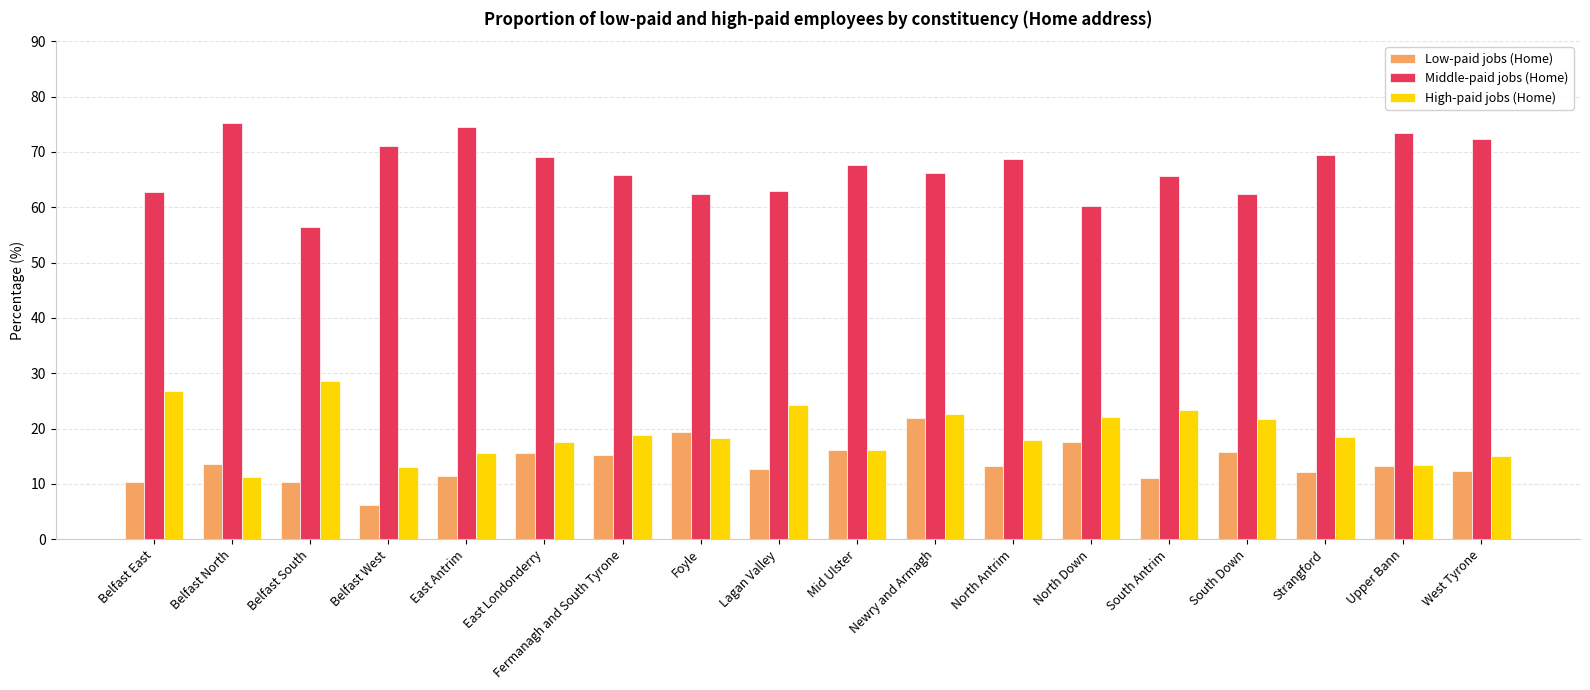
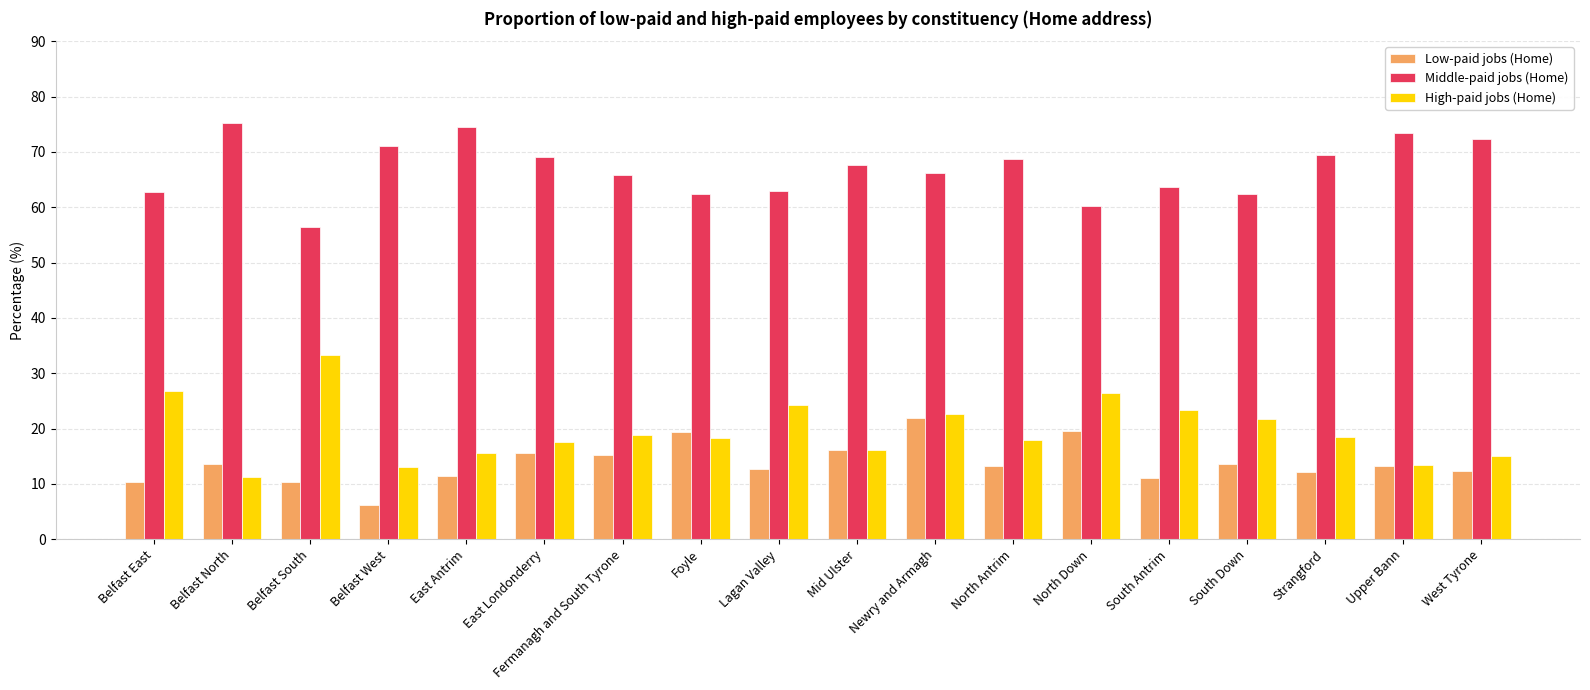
High-paid jobs (Home), Belfast South: 29 -> 33
Low-paid jobs (Home), North Down: 18 -> 20
High-paid jobs (Home), North Down: 22 -> 26
Middle-paid jobs (Home), South Antrim: 66 -> 64
Low-paid jobs (Home), South Down: 16 -> 14
